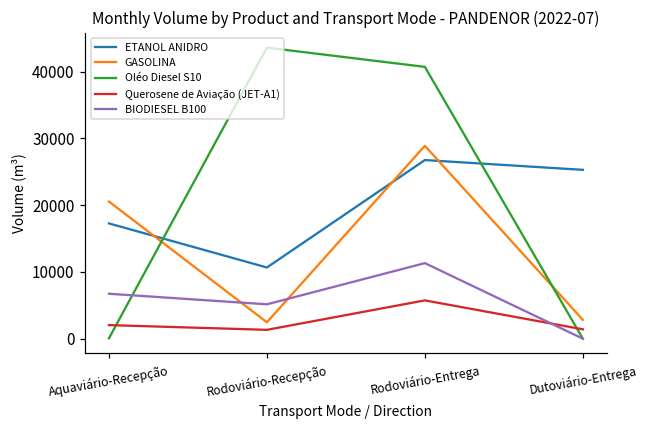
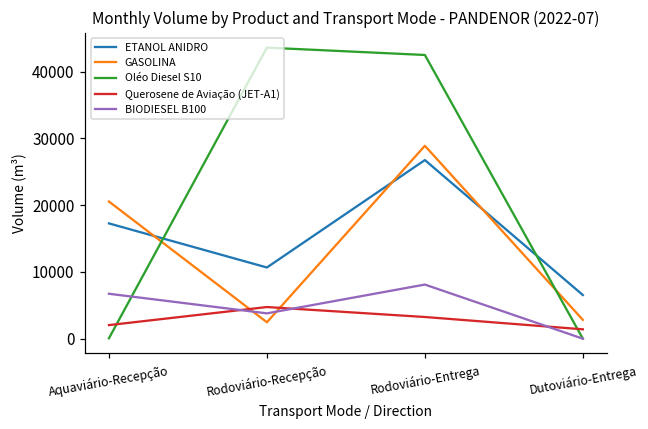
Querosene de Aviação (JET-A1), Rodoviário-Recepção: 1000 -> 5000
BIODIESEL B100, Rodoviário-Recepção: 5000 -> 4000
Oléo Diesel S10, Rodoviário-Entrega: 41000 -> 42000
Querosene de Aviação (JET-A1), Rodoviário-Entrega: 6000 -> 3000
BIODIESEL B100, Rodoviário-Entrega: 11000 -> 8000
ETANOL ANIDRO, Dutoviário-Entrega: 25000 -> 7000
